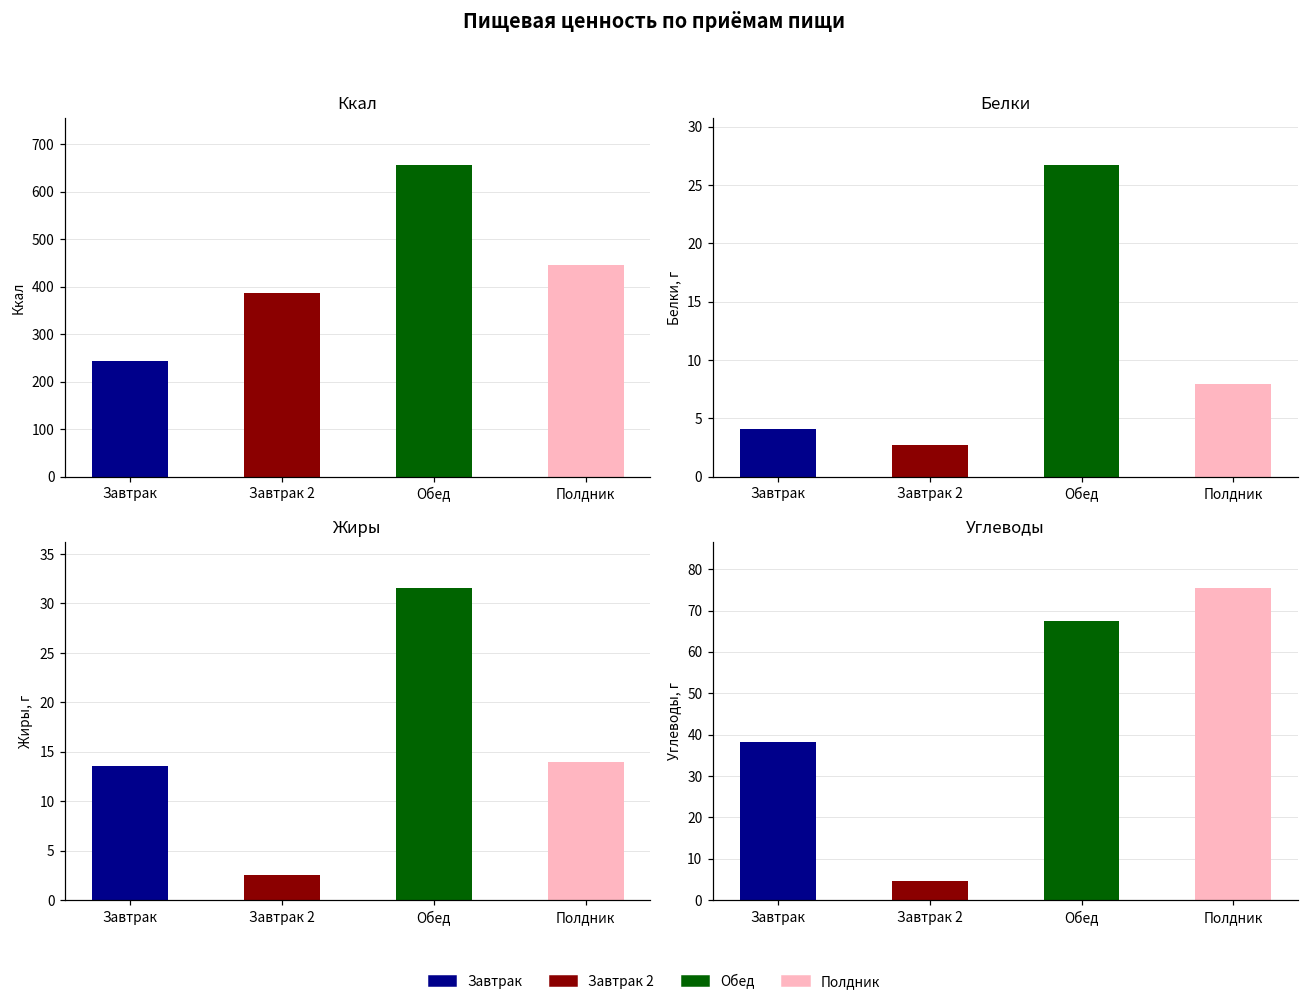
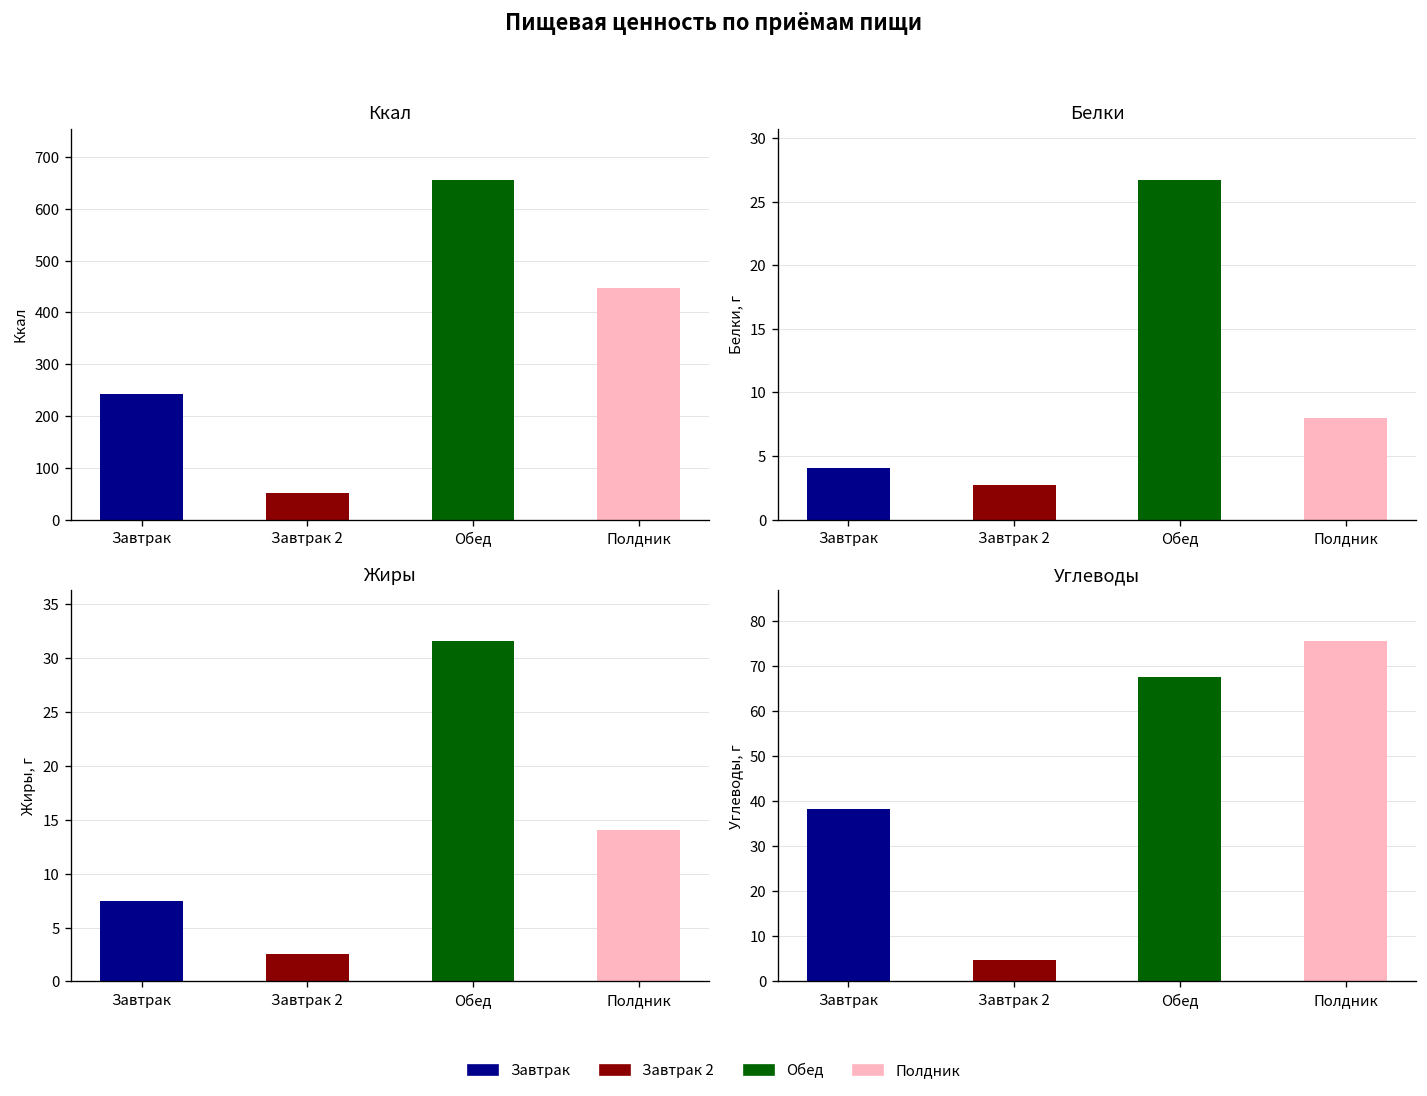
Ккал, Завтрак 2: 390 -> 50
Жиры, Завтрак: 14 -> 8
